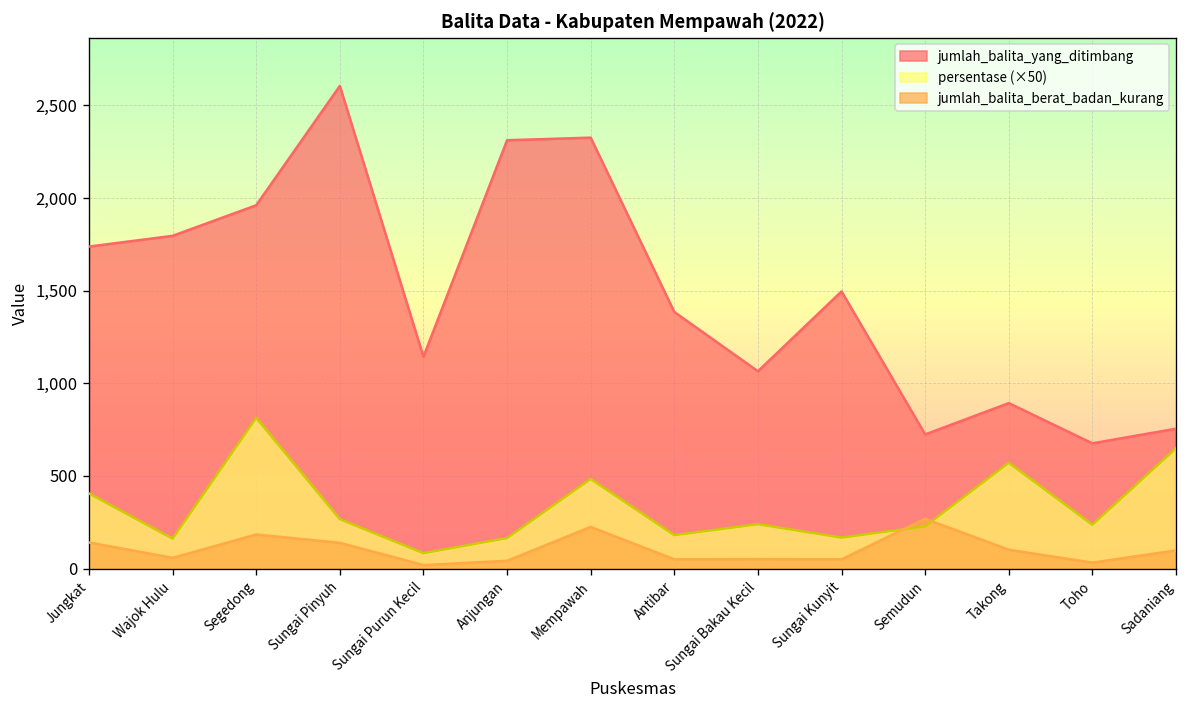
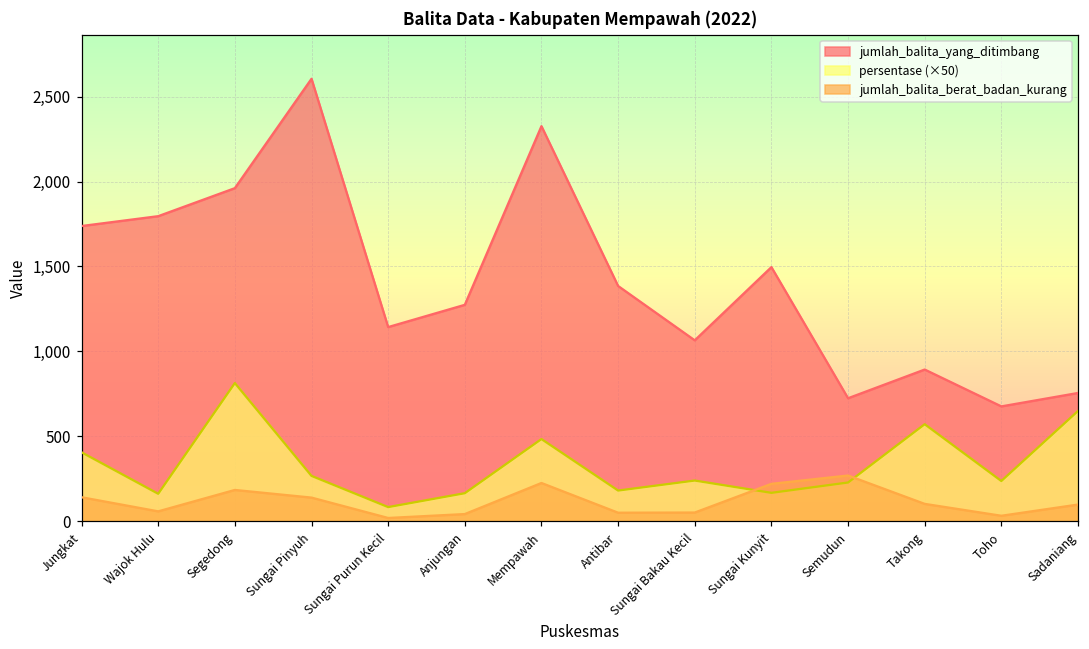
jumlah_balita_yang_ditimbang, Anjungan: 2,310 -> 1,270
jumlah_balita_berat_badan_kurang, Sungai Kunyit: 50 -> 220
